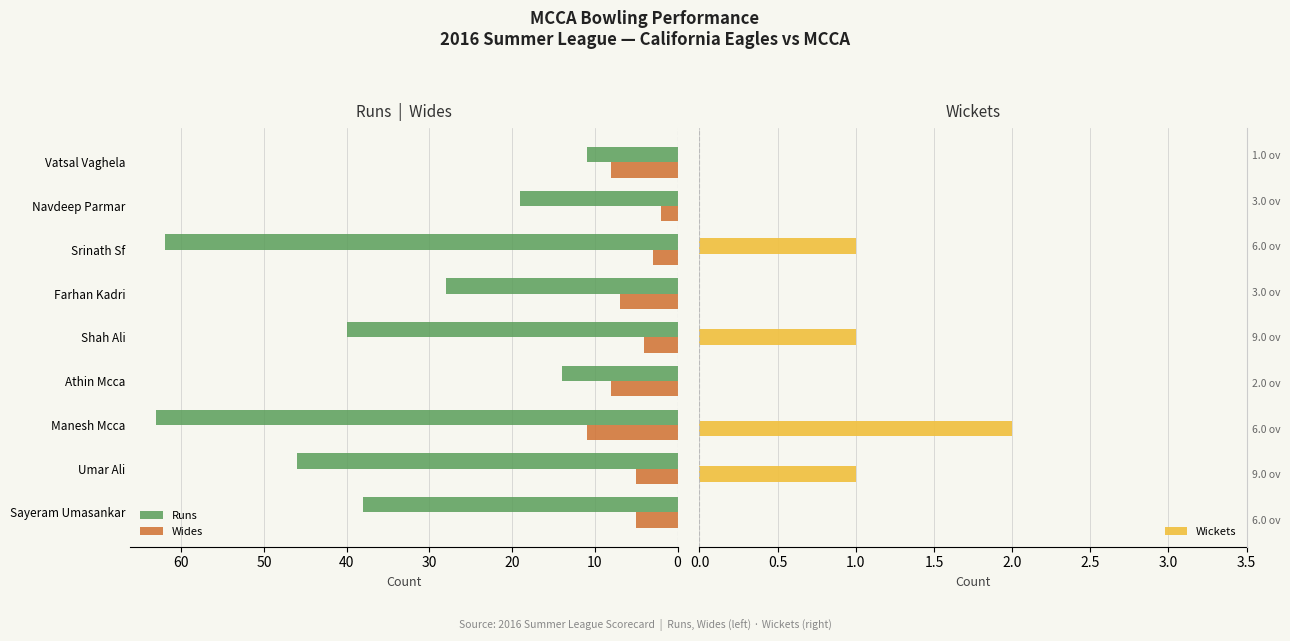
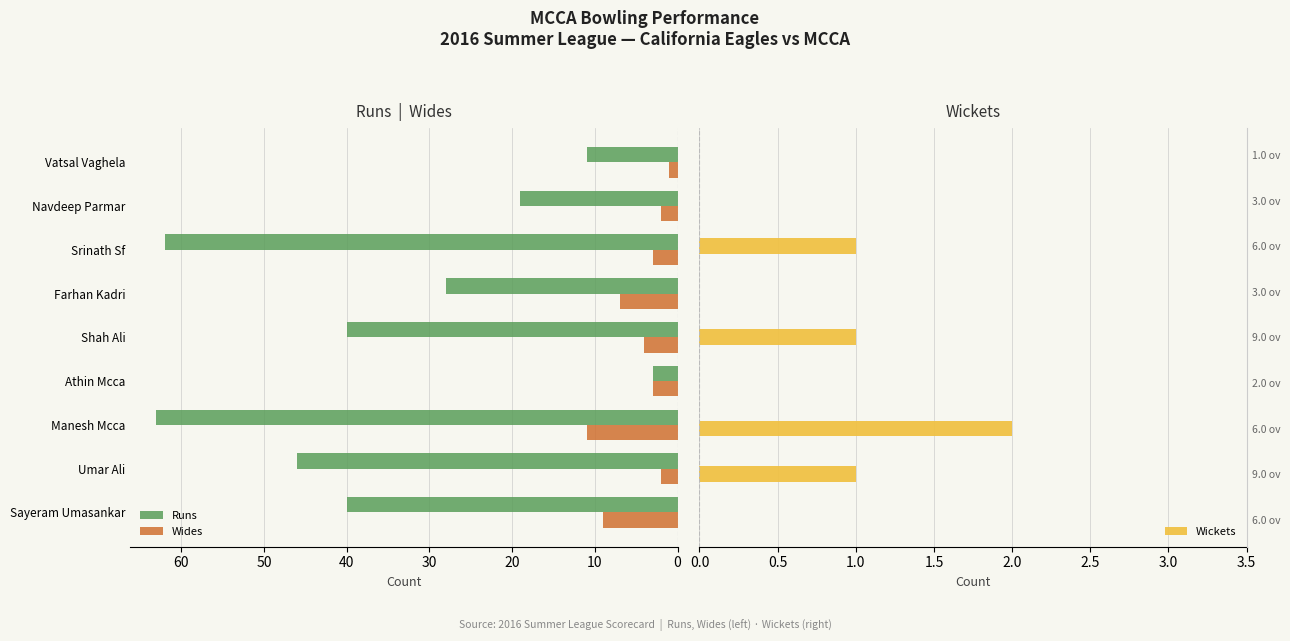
Runs | Wides, Wides, Vatsal Vaghela: 8 -> 1
Runs | Wides, Runs, Athin Mcca: 14 -> 3
Runs | Wides, Wides, Athin Mcca: 8 -> 3
Runs | Wides, Wides, Umar Ali: 5 -> 2
Runs | Wides, Runs, Sayeram Umasankar: 38 -> 40
Runs | Wides, Wides, Sayeram Umasankar: 5 -> 9
